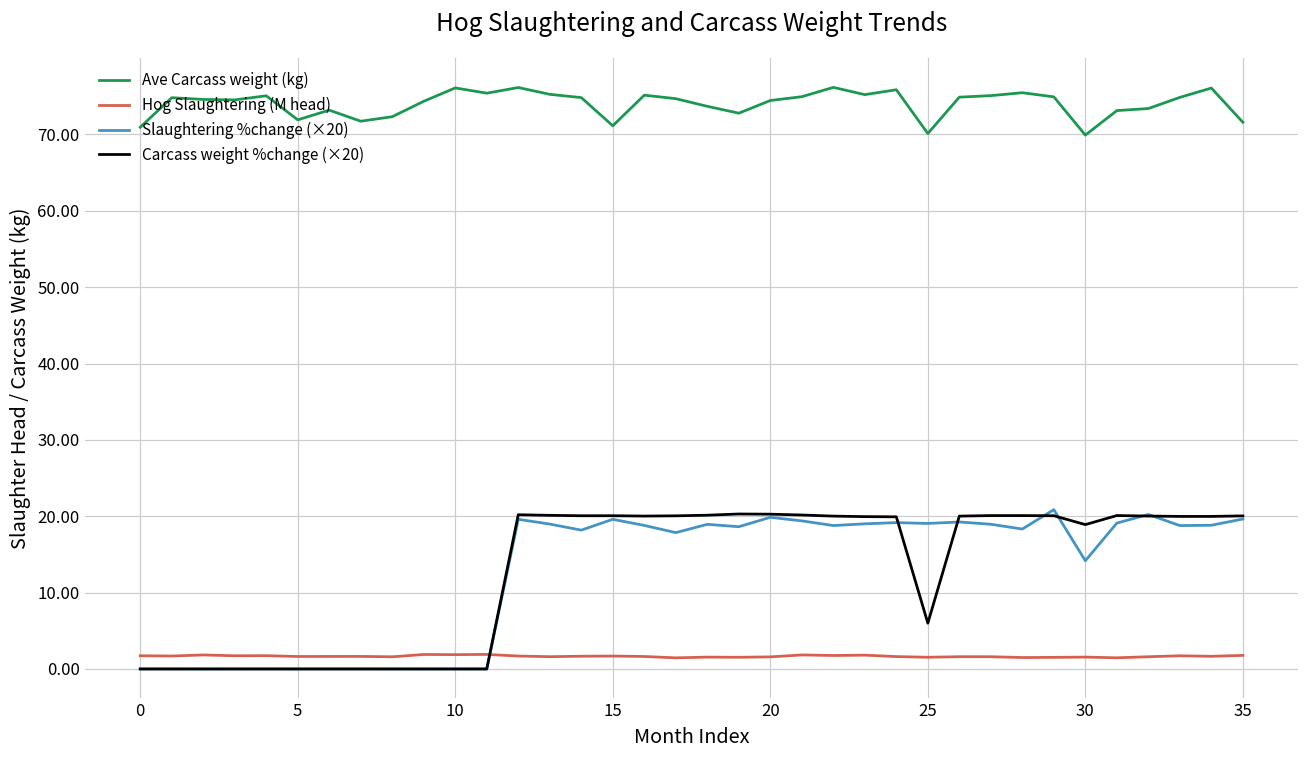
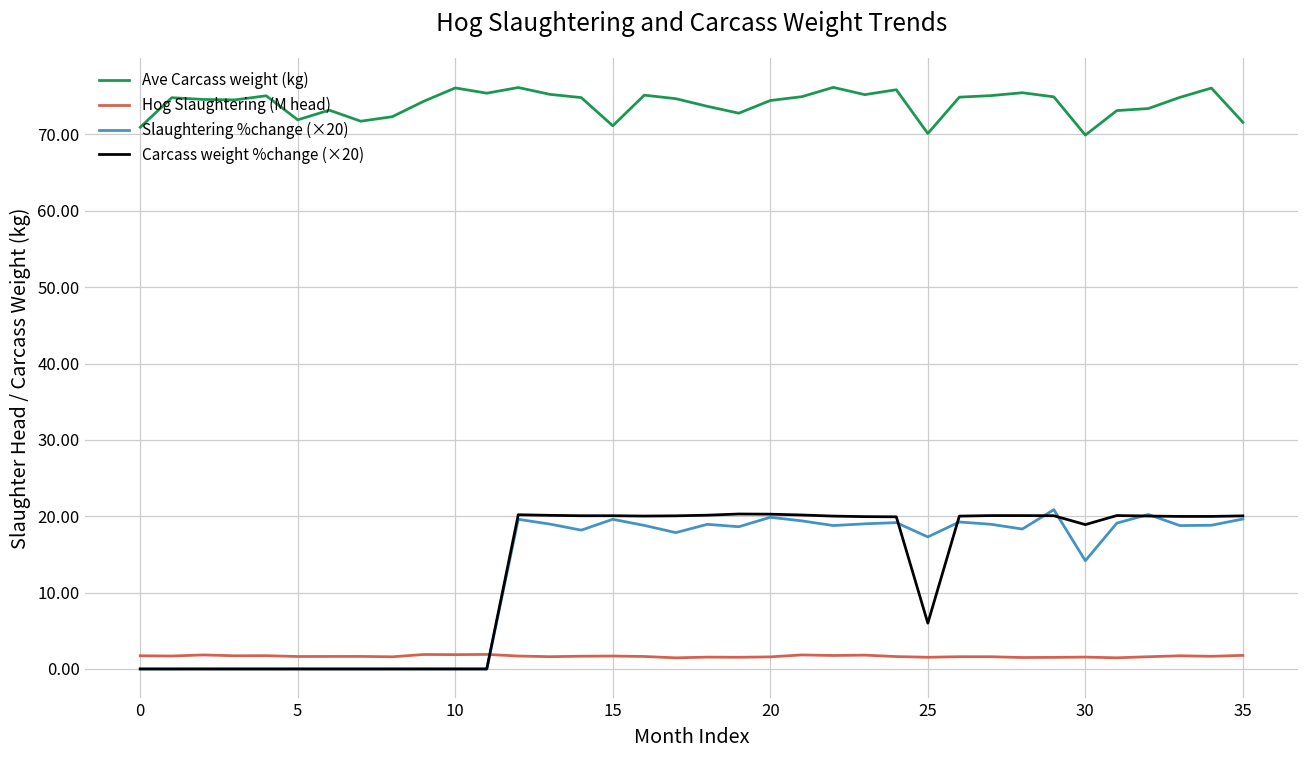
Slaughtering %change (×20), 25: 19 -> 17
